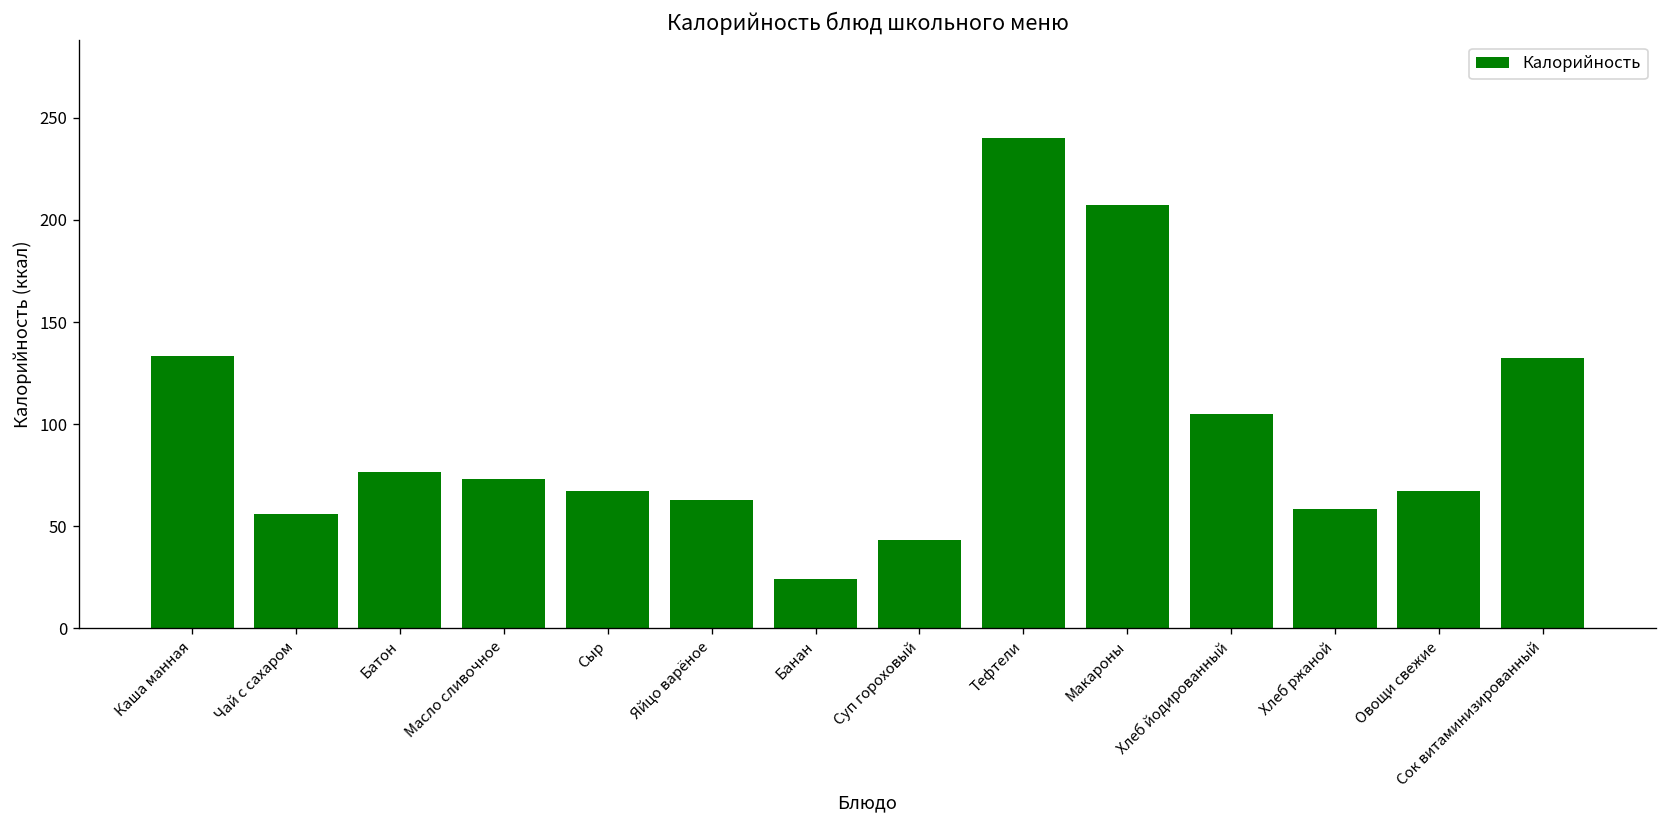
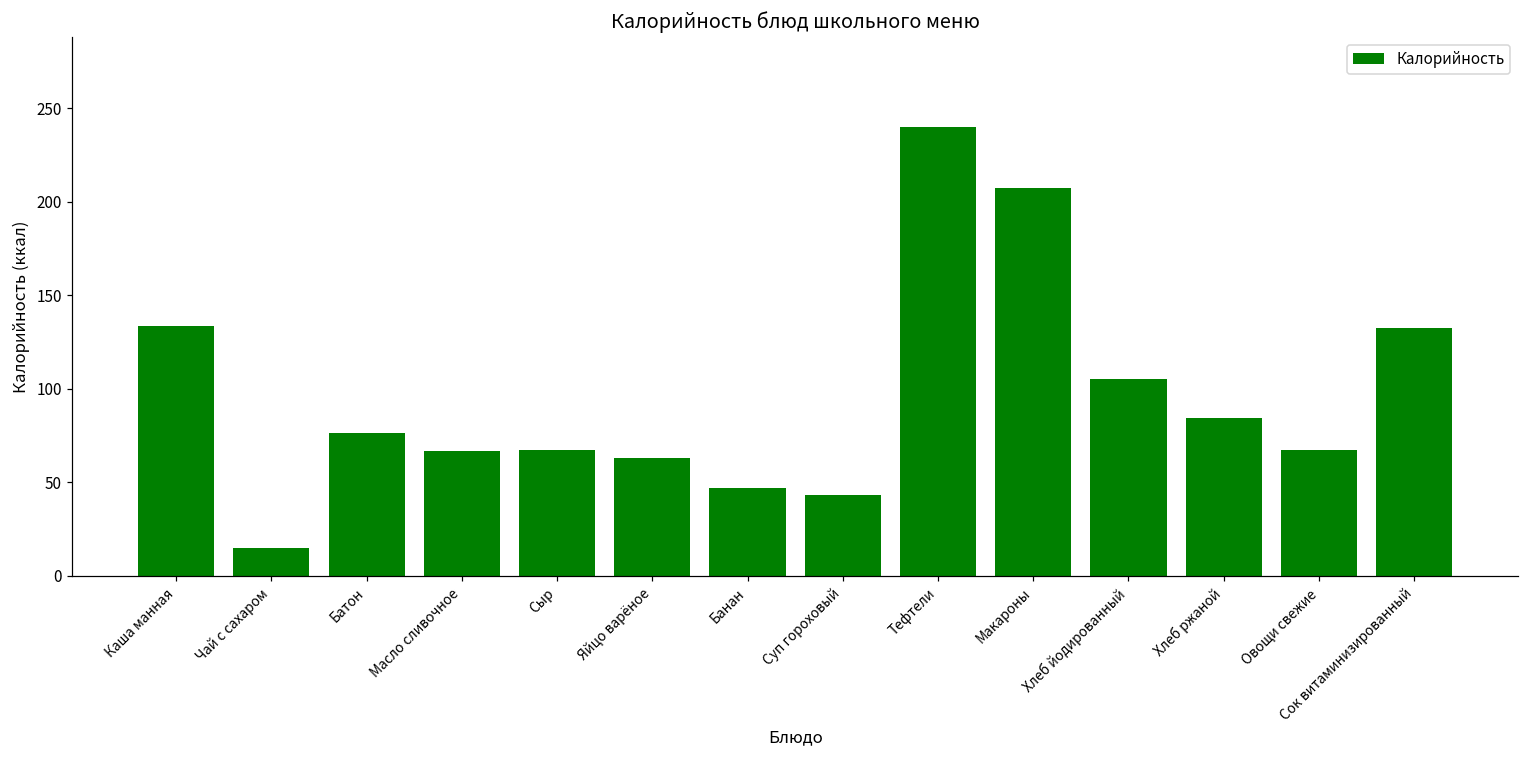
Чай с сахаром: 56 -> 15
Масло сливочное: 73 -> 67
Банан: 24 -> 47
Хлеб ржаной: 59 -> 84
